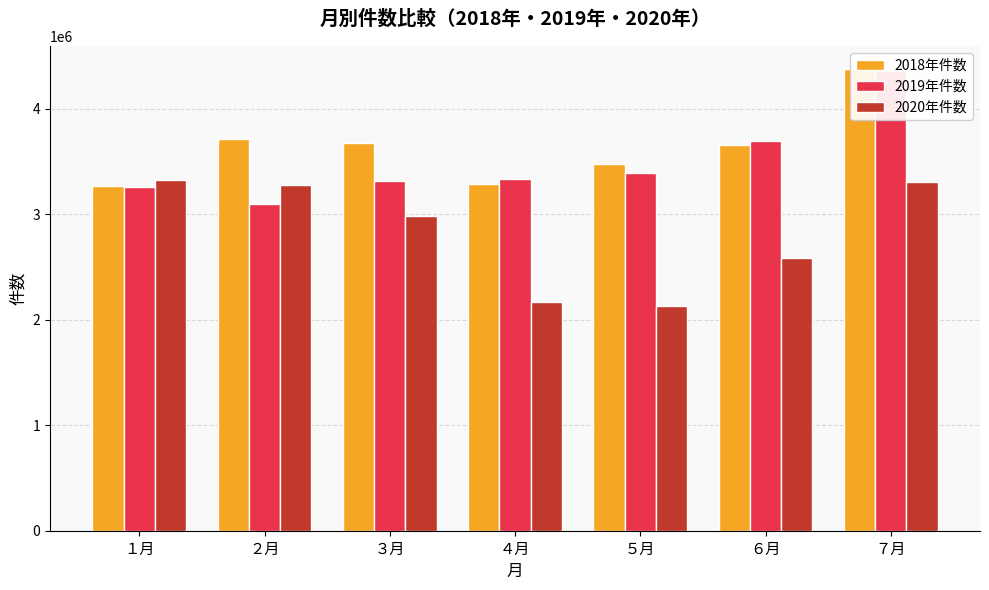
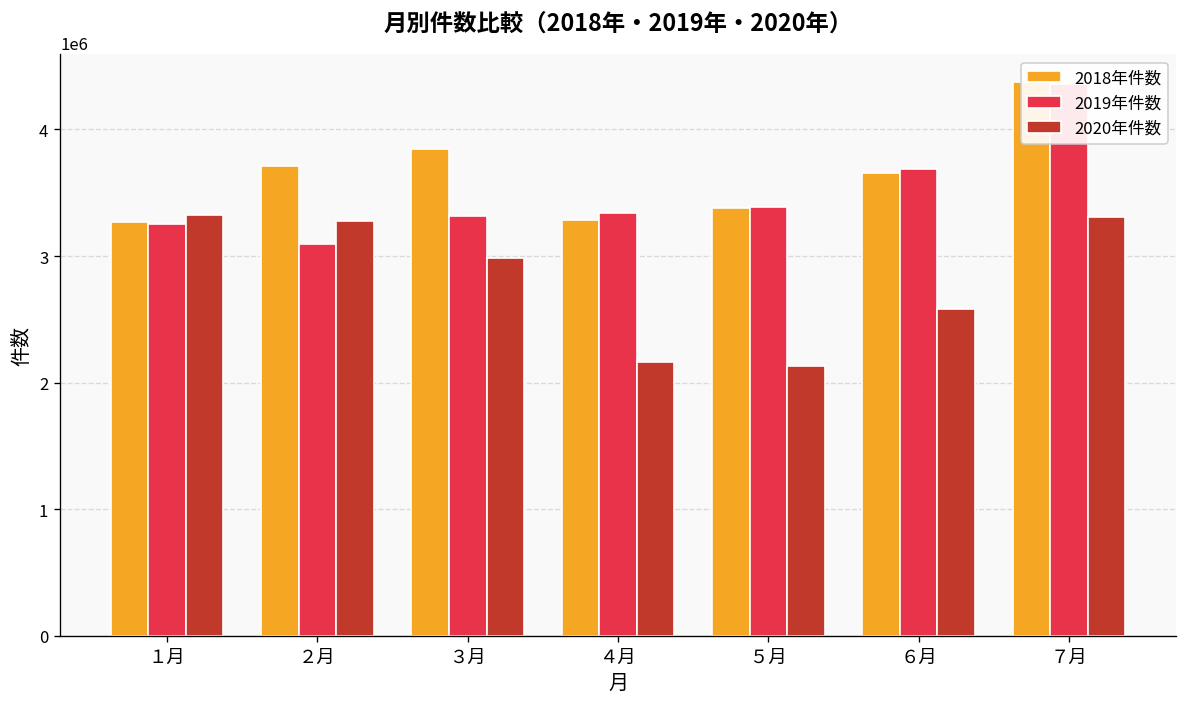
2018年件数, ３月: 3670000 -> 3850000
2018年件数, ５月: 3470000 -> 3380000
